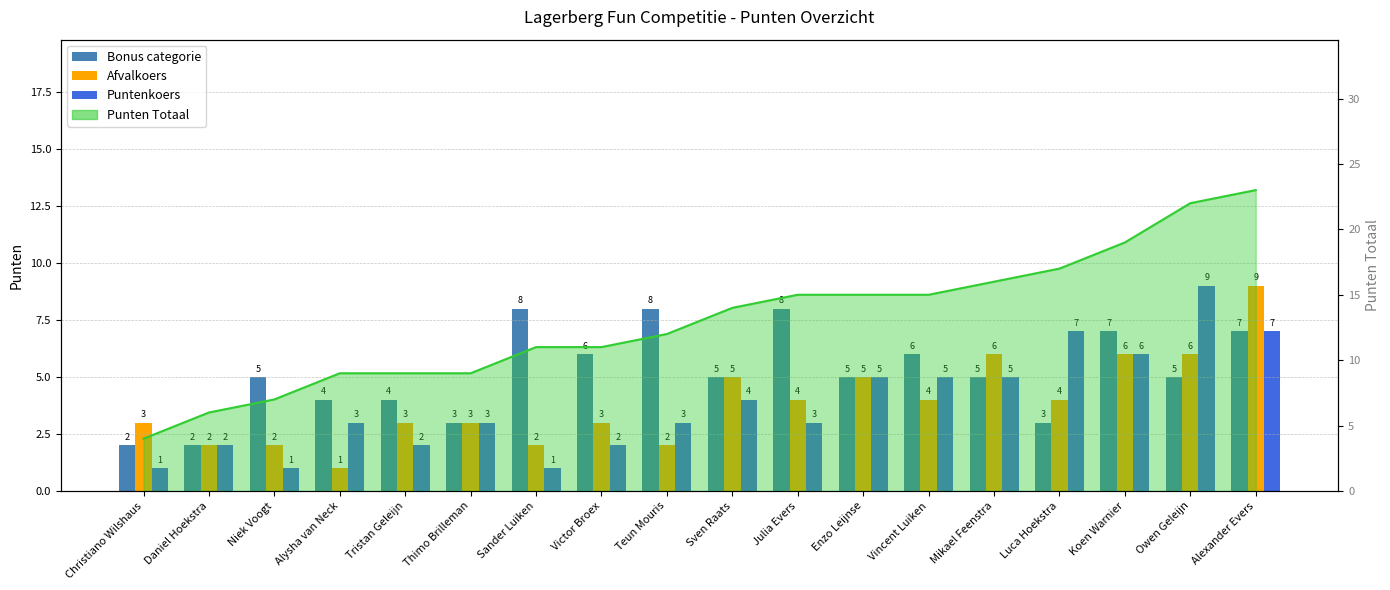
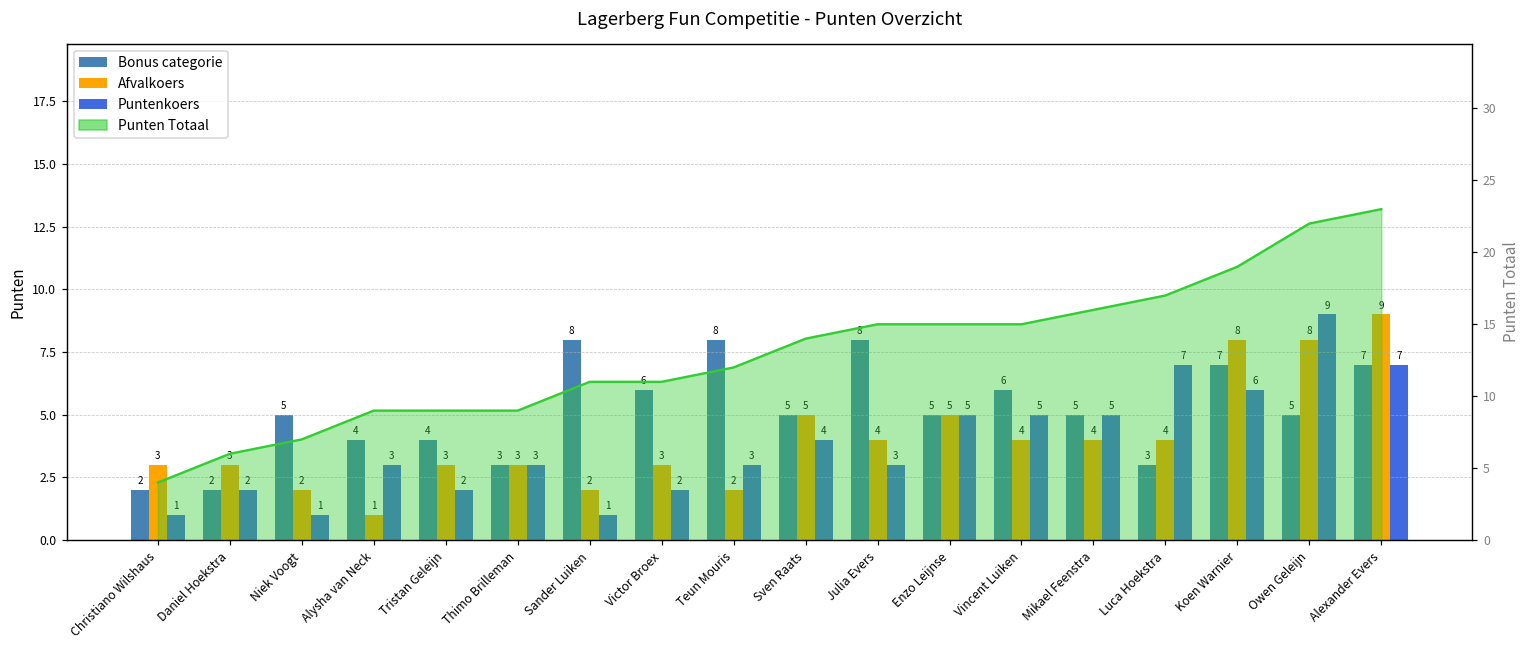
Afvalkoers, Daniel Hoekstra: 2 -> 3
Afvalkoers, Mikael Feenstra: 6 -> 4
Afvalkoers, Koen Warnier: 6 -> 8
Afvalkoers, Owen Geleijn: 6 -> 8
